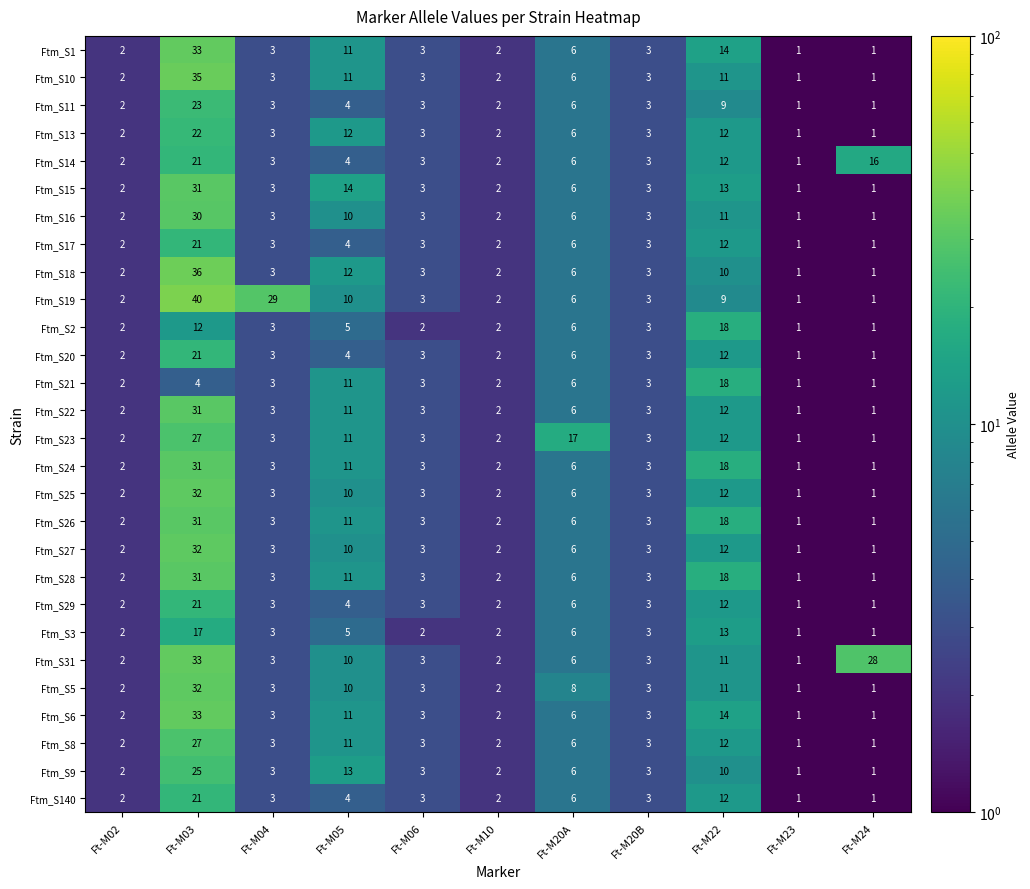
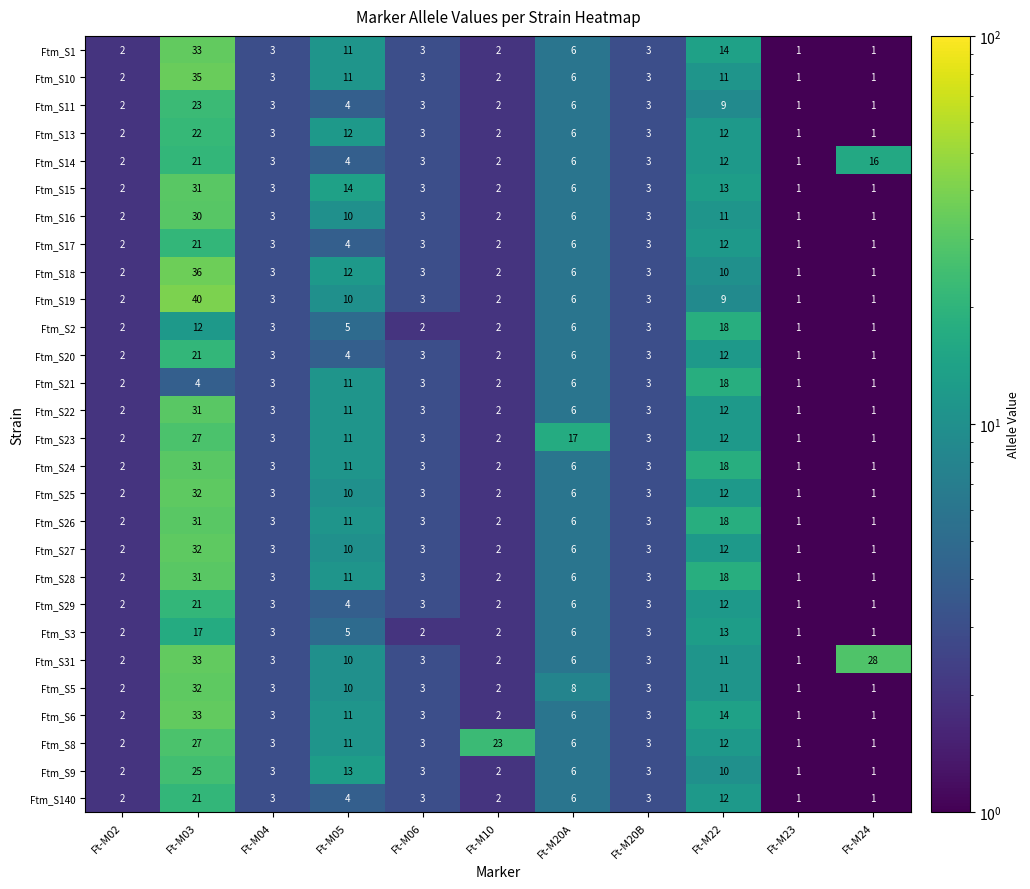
Ftm_S19, Ft-M04: 29 -> 3
Ftm_S8, Ft-M10: 2 -> 23
